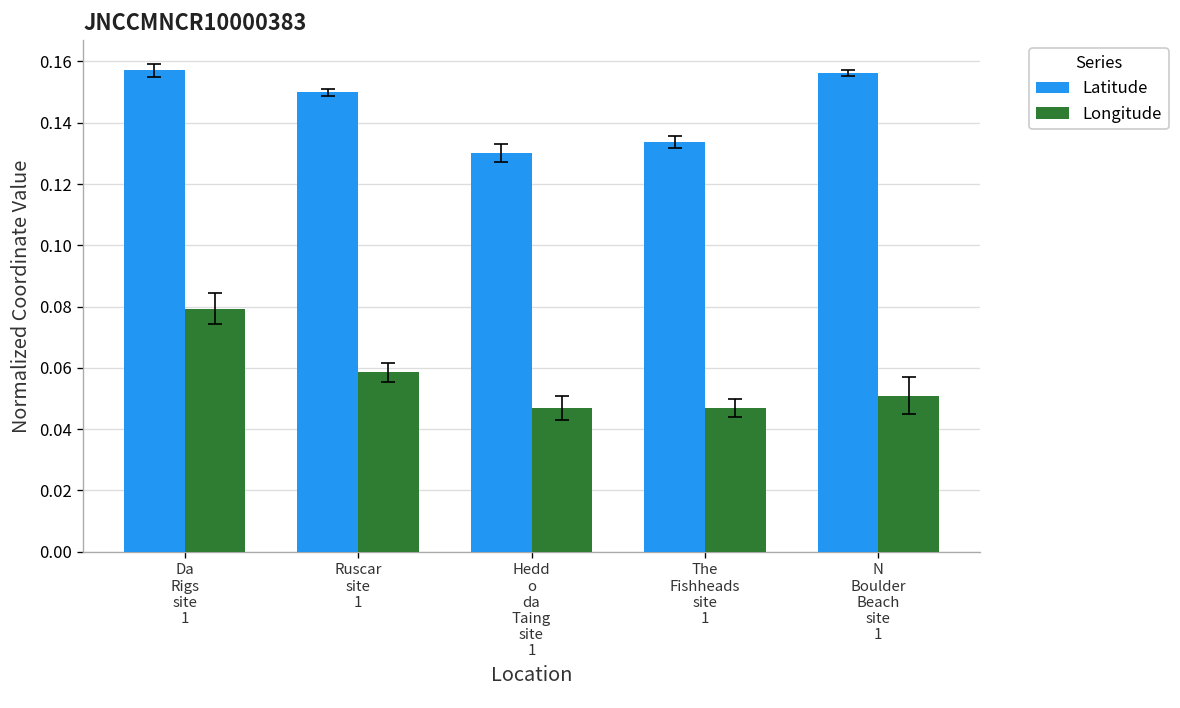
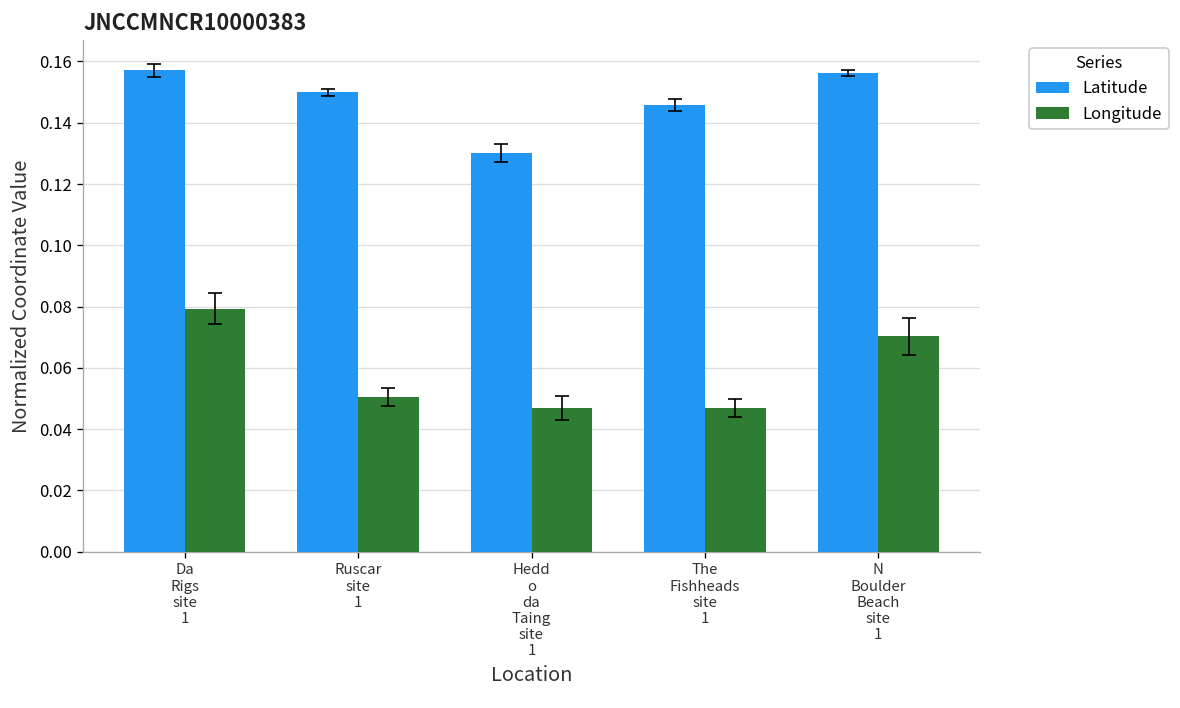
Longitude, Ruscar site 1: 0.059 -> 0.050
Latitude, The Fishheads site 1: 0.134 -> 0.146
Longitude, N Boulder Beach site 1: 0.051 -> 0.070
